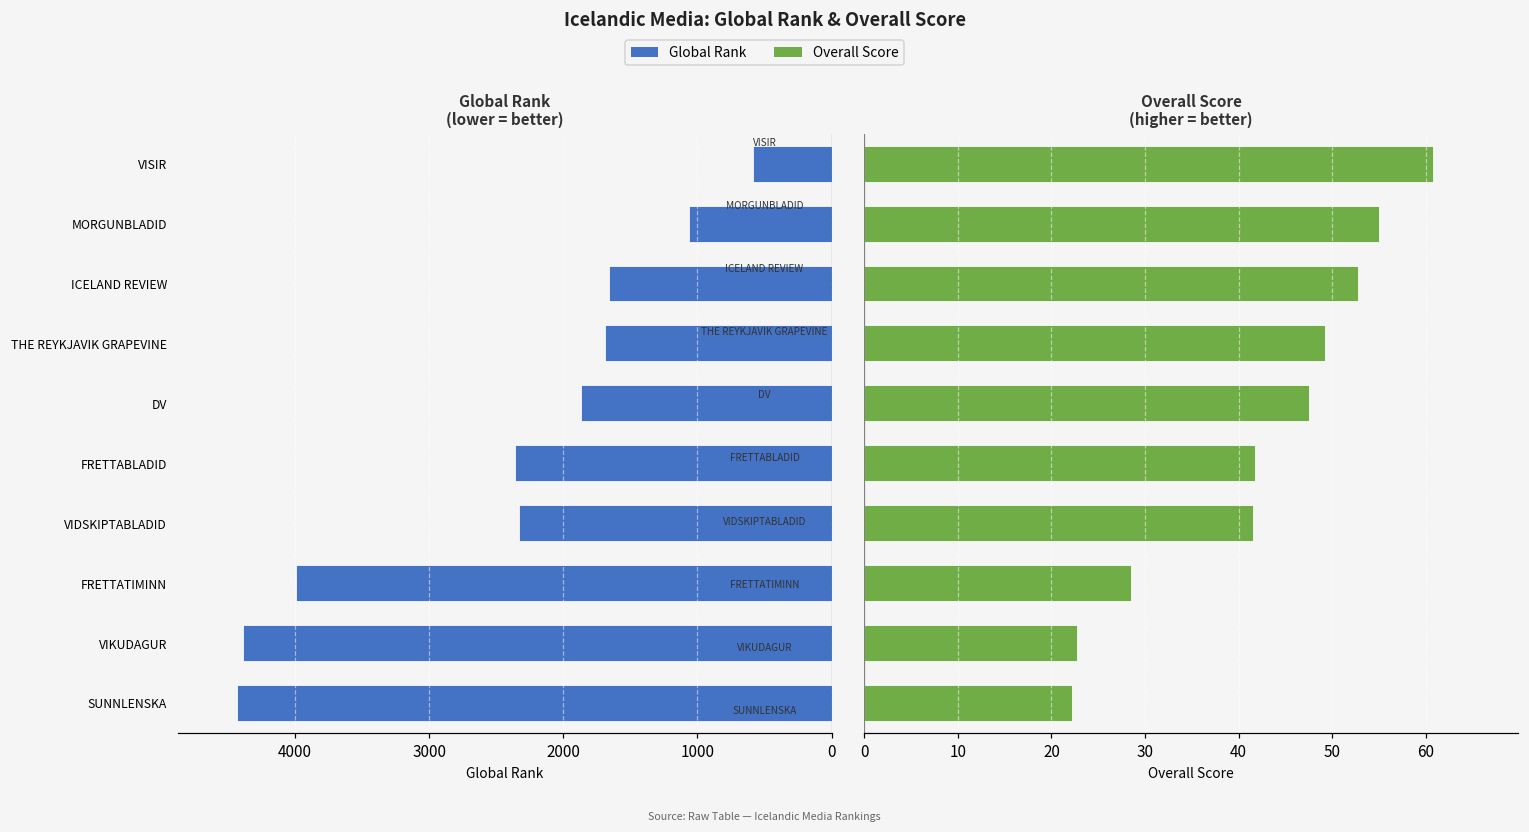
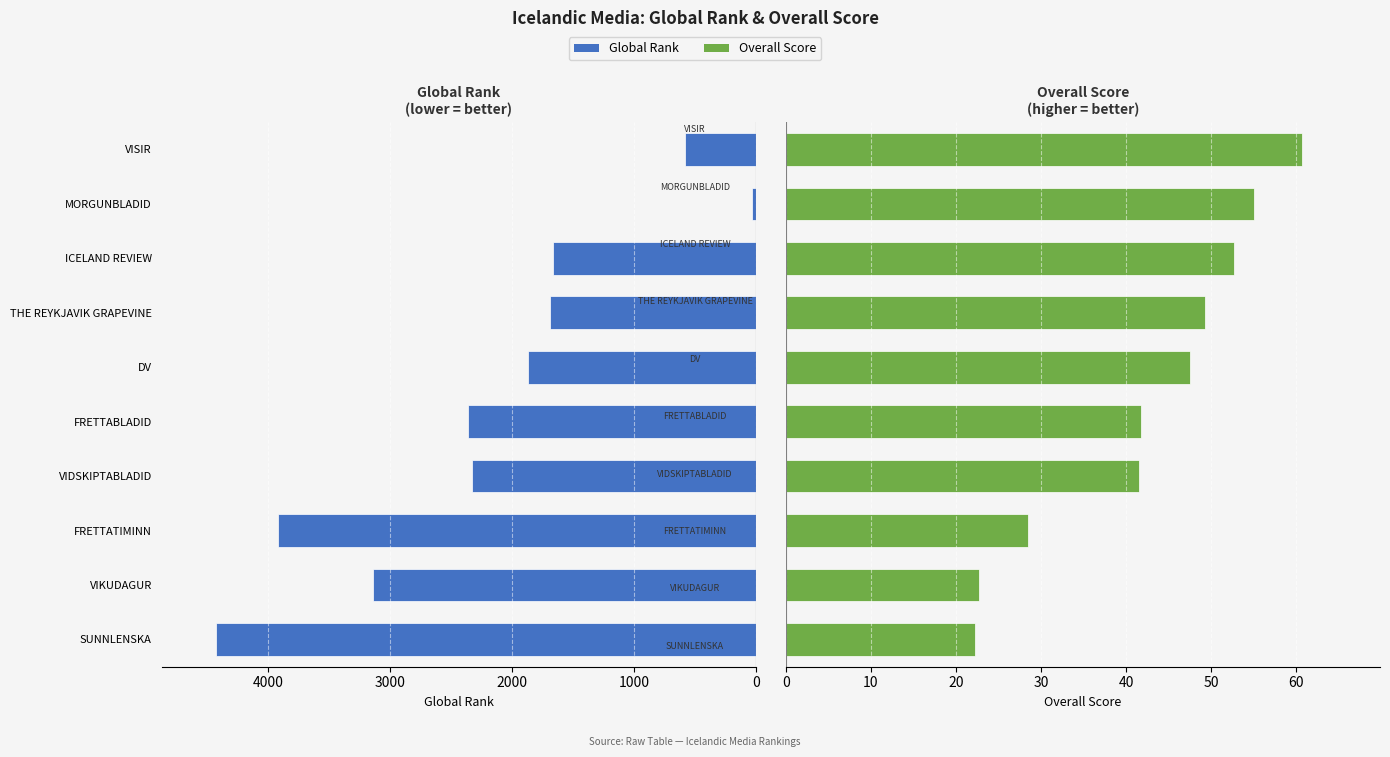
Global Rank (lower = better), MORGUNBLADID: 1070 -> 30
Global Rank (lower = better), FRETTATIMINN: 3990 -> 3920
Global Rank (lower = better), VIKUDAGUR: 4390 -> 3140
